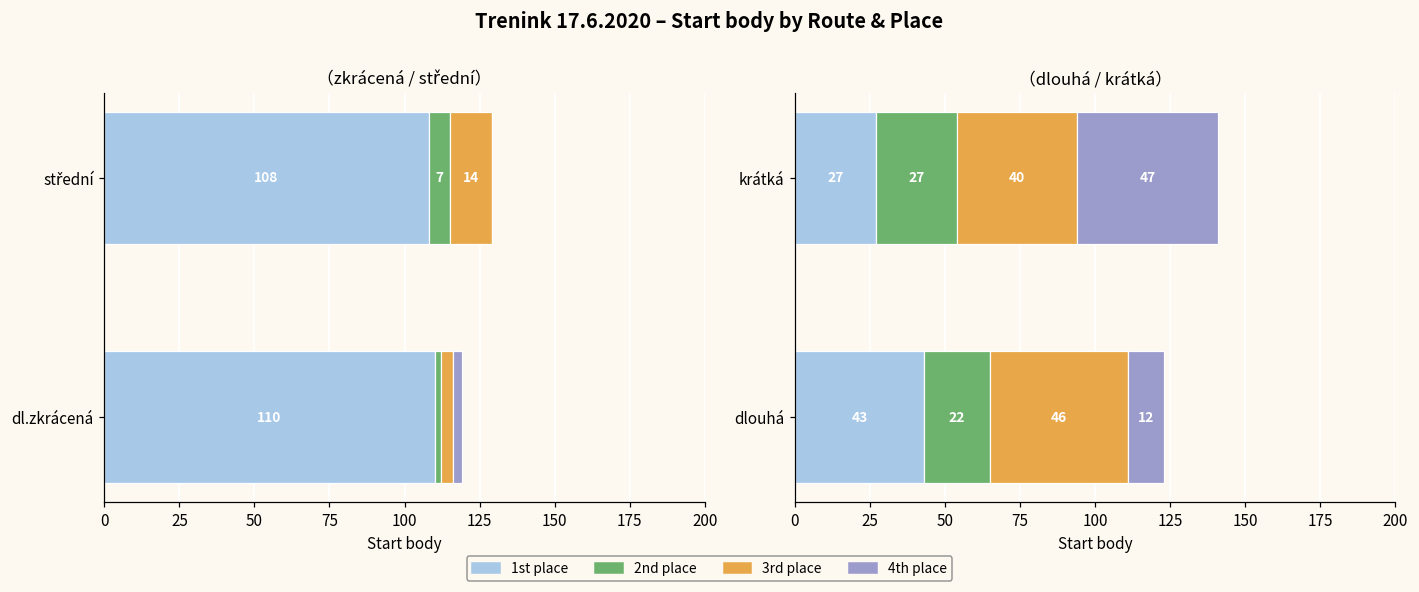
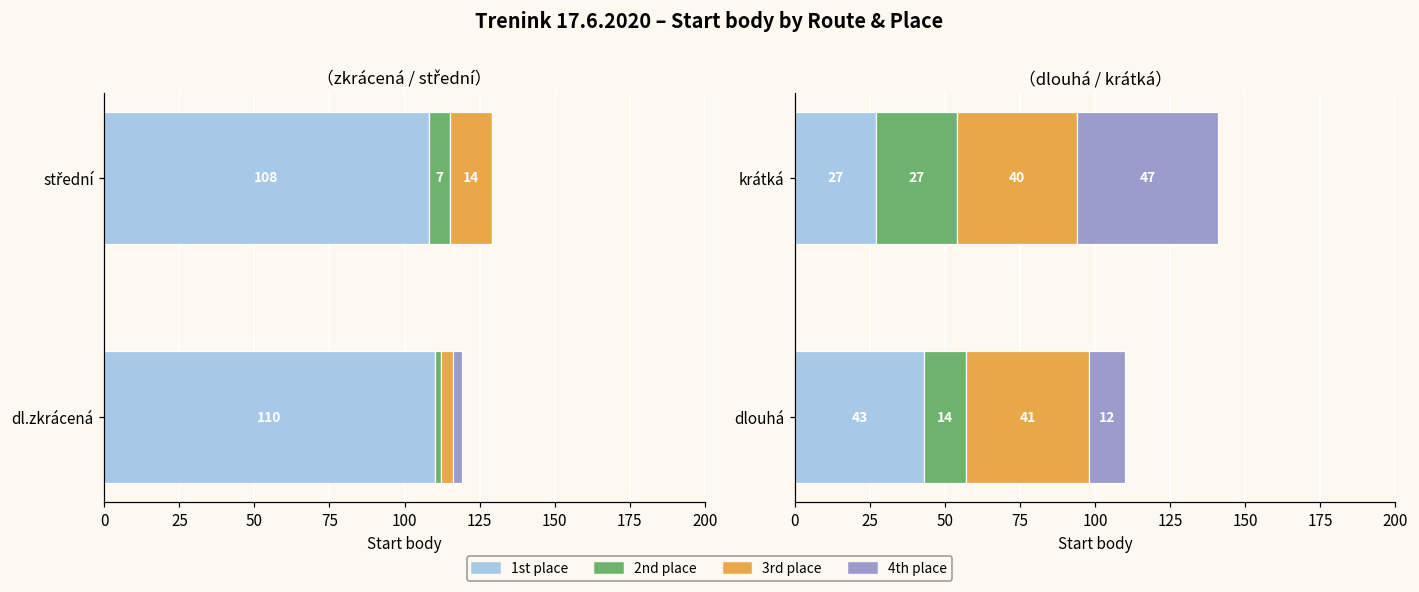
（dlouhá / krátká）, 2nd place, dlouhá: 22 -> 14
（dlouhá / krátká）, 3rd place, dlouhá: 46 -> 41
